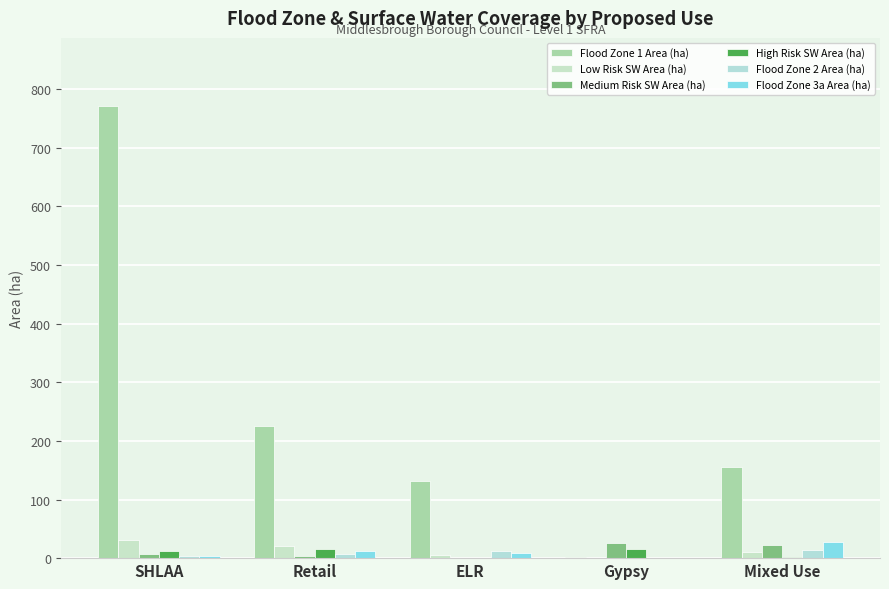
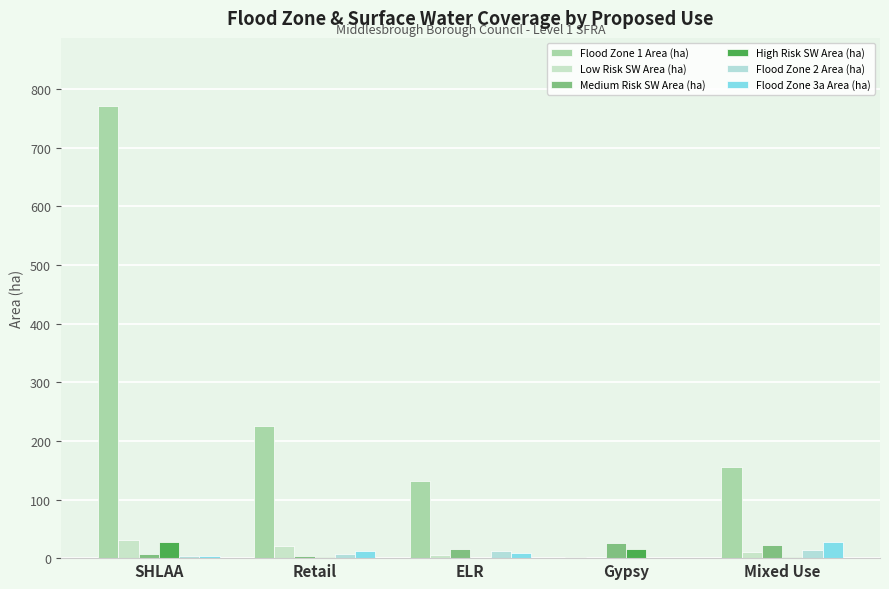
High Risk SW Area (ha), SHLAA: 10 -> 30
High Risk SW Area (ha), Retail: 20 -> 0
Medium Risk SW Area (ha), ELR: 0 -> 20
